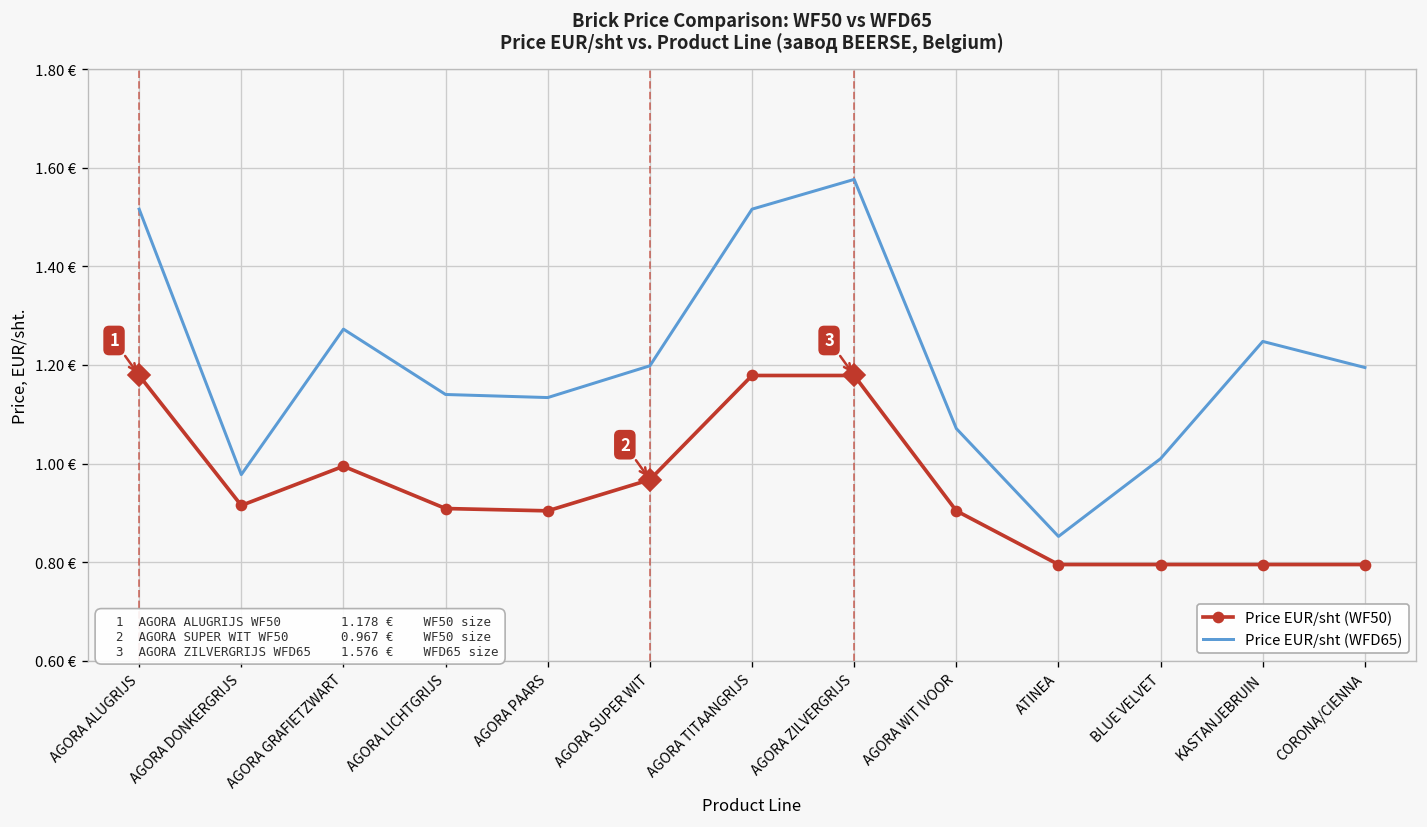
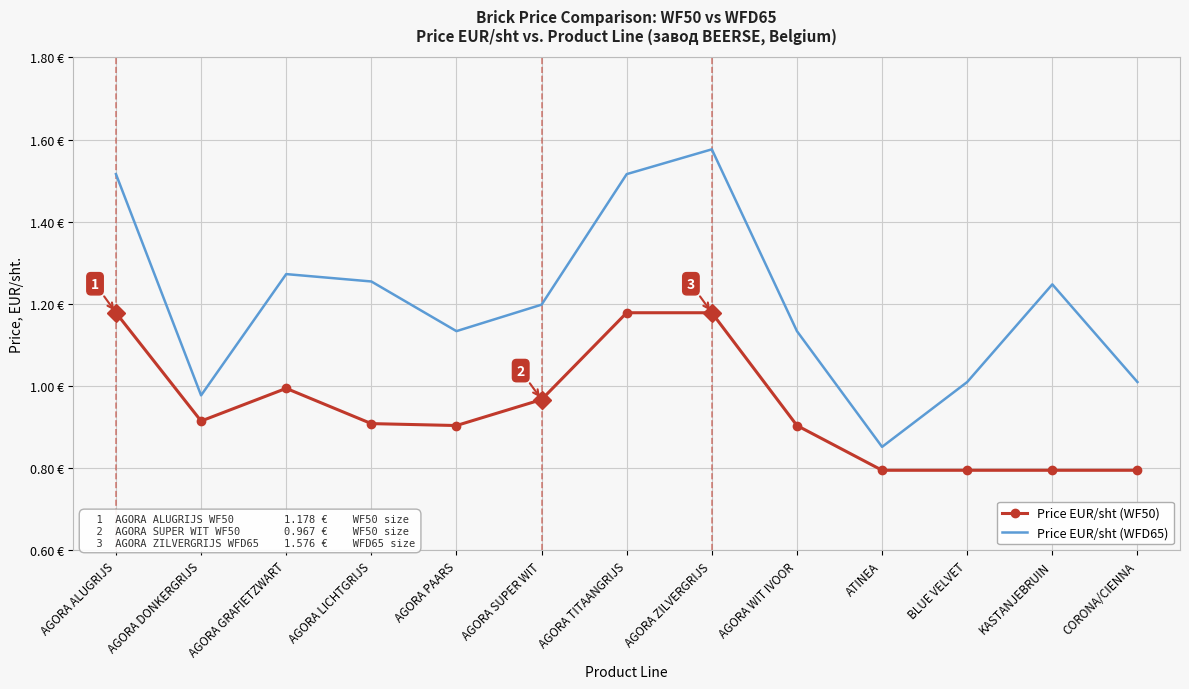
Price EUR/sht (WFD65), AGORA LICHTGRIJS: 1.14 € -> 1.25 €
Price EUR/sht (WFD65), AGORA WIT IVOOR: 1.07 € -> 1.13 €
Price EUR/sht (WFD65), CORONA/CIENNA: 1.19 € -> 1.01 €
